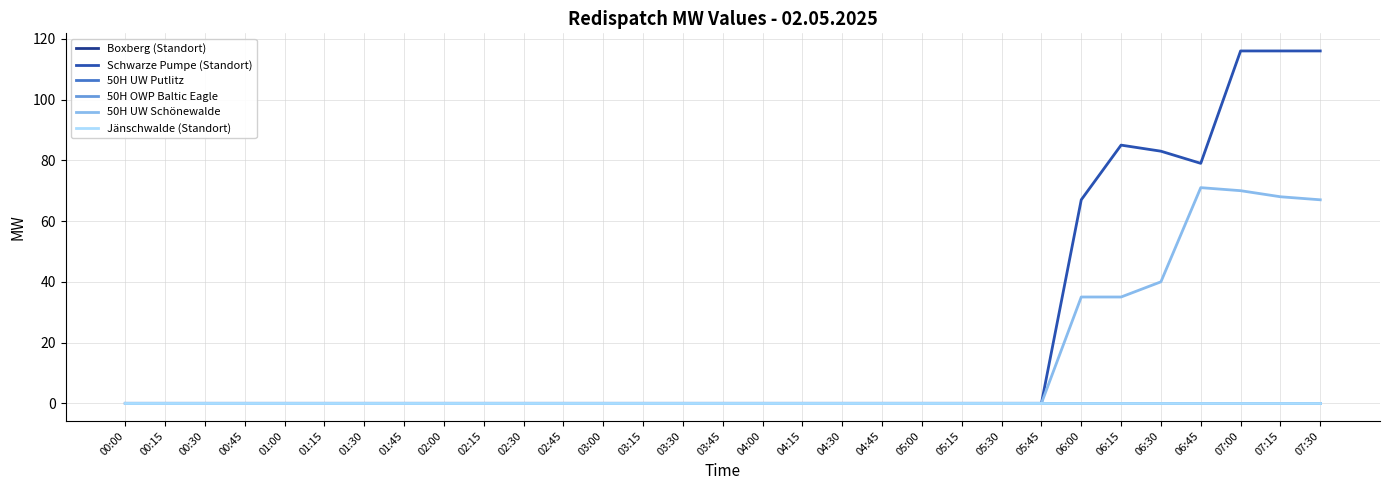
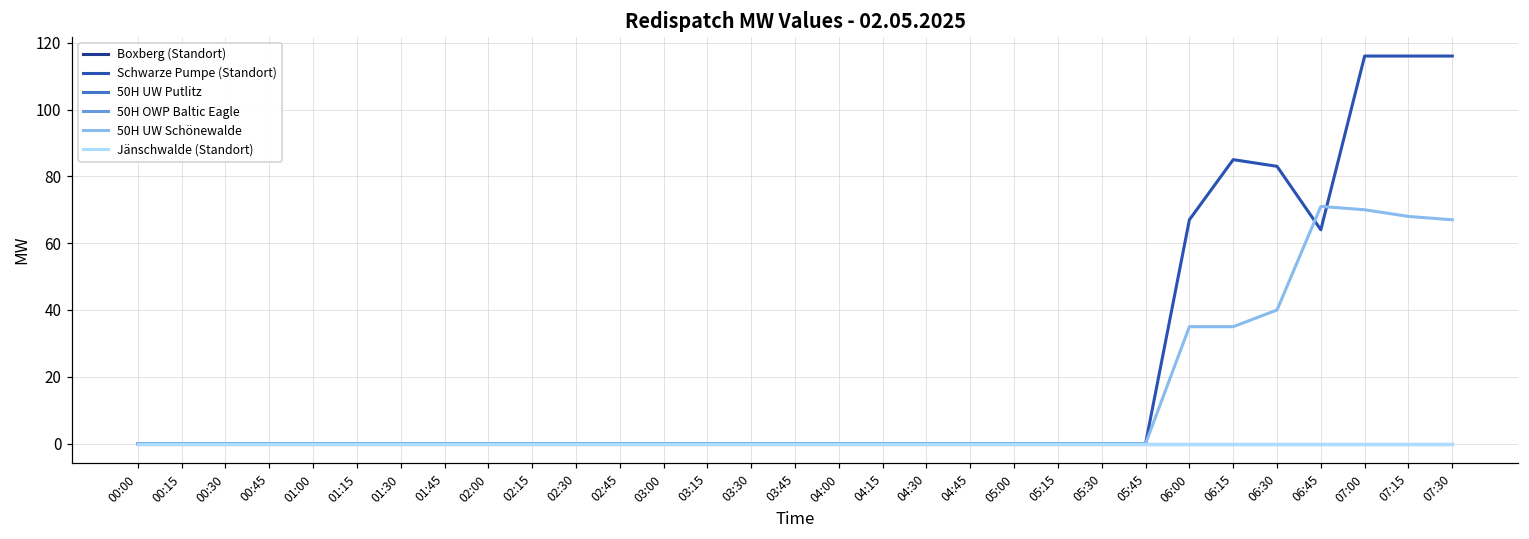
Schwarze Pumpe (Standort), 06:45: 79 -> 64
